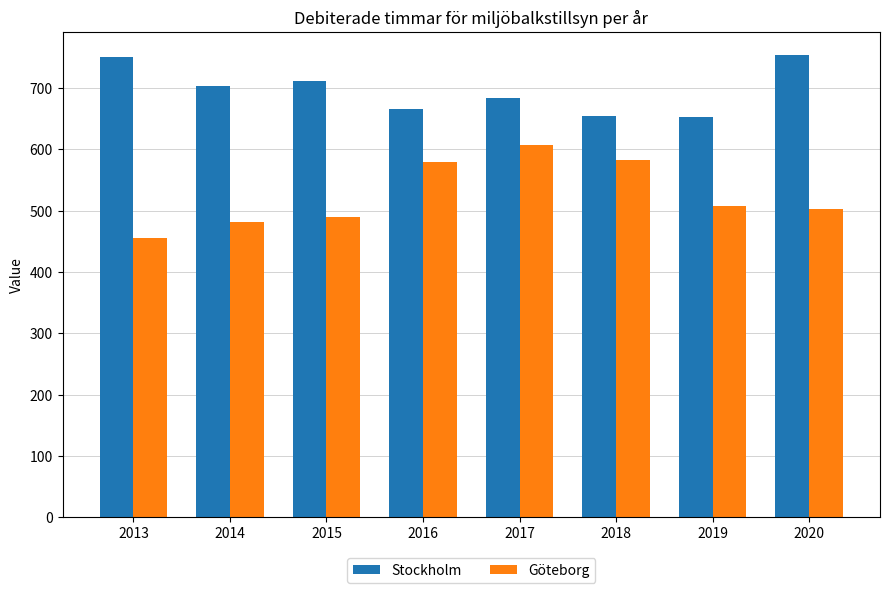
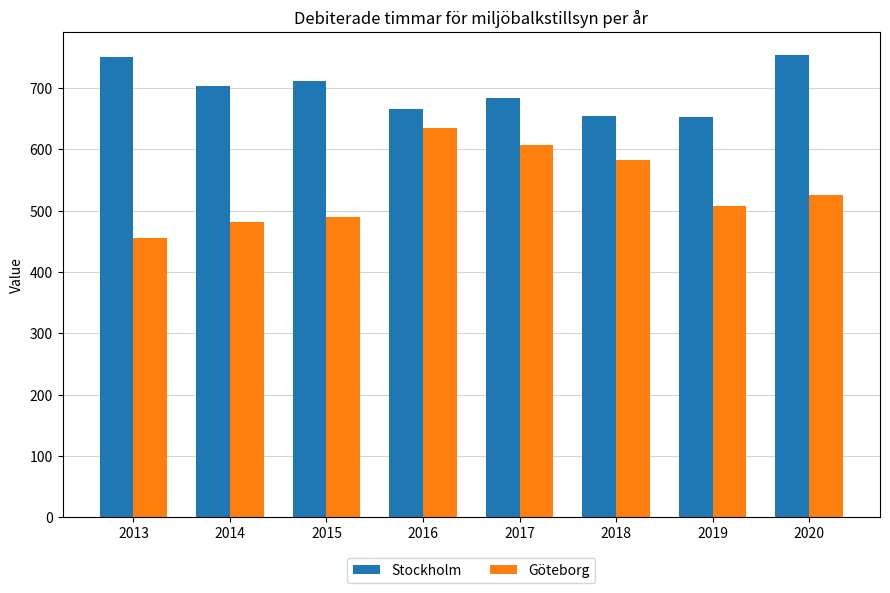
Göteborg, 2016: 580 -> 630
Göteborg, 2020: 500 -> 530
